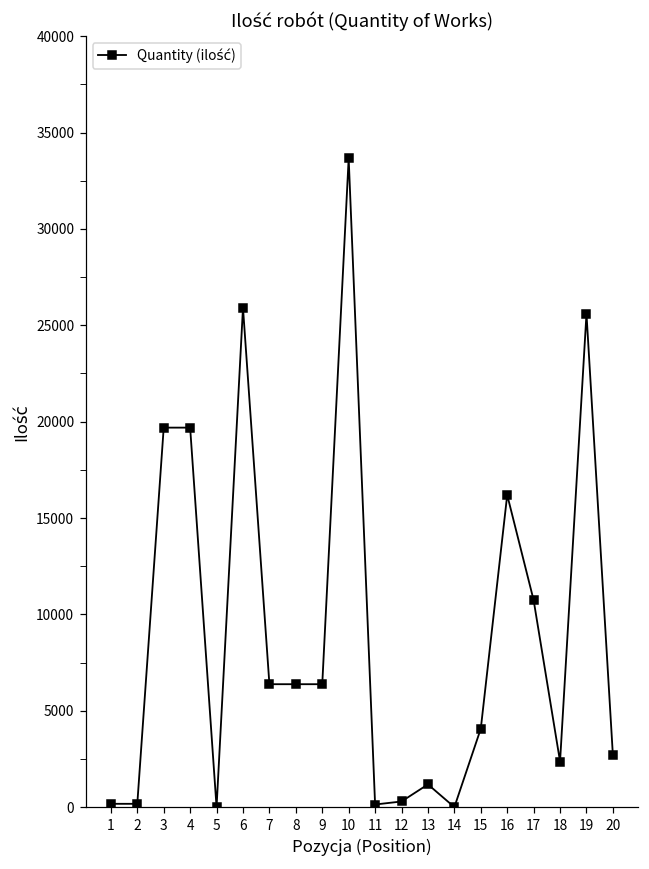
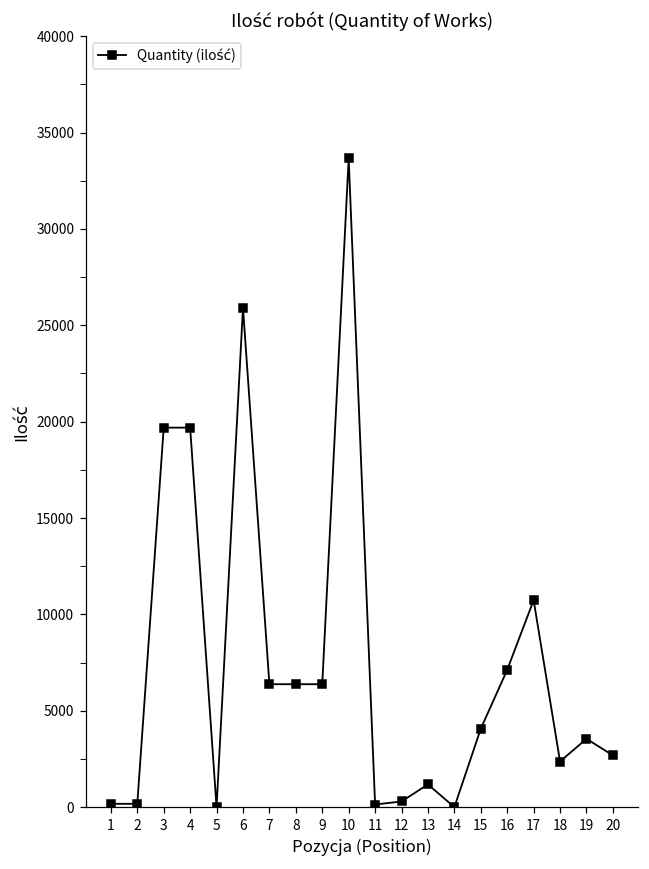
16: 16200 -> 7100
19: 25600 -> 3500
